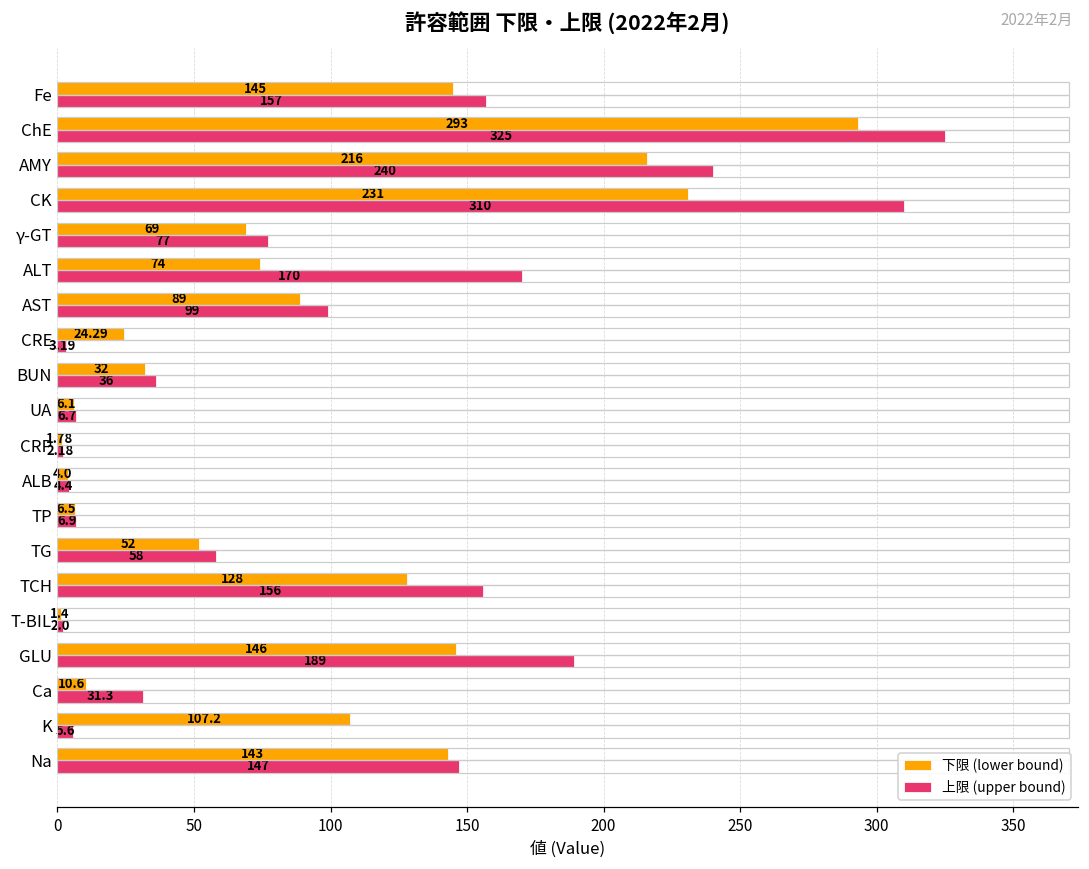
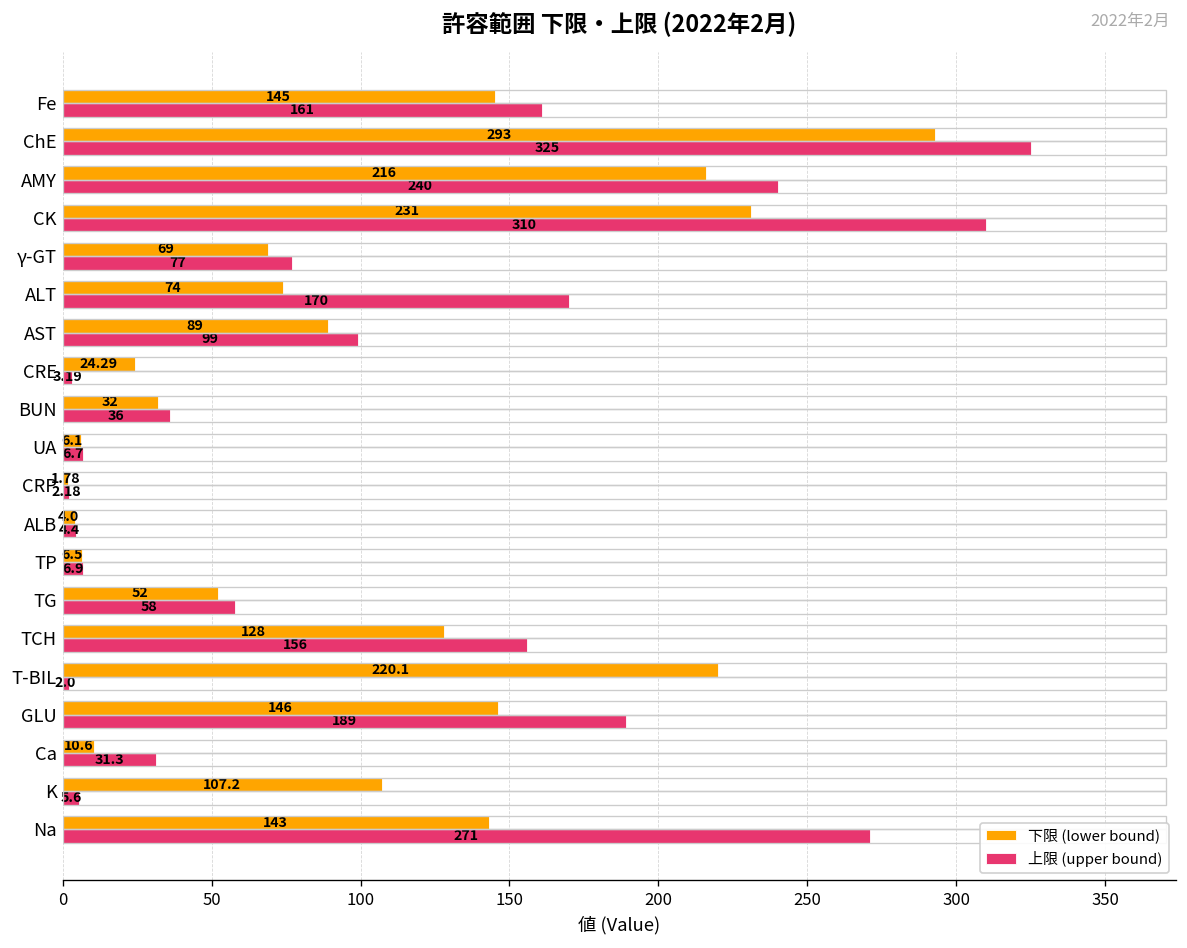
上限 (upper bound), Fe: 157 -> 161
下限 (lower bound), T-BIL: 1.4 -> 220.1
上限 (upper bound), Na: 147 -> 271
